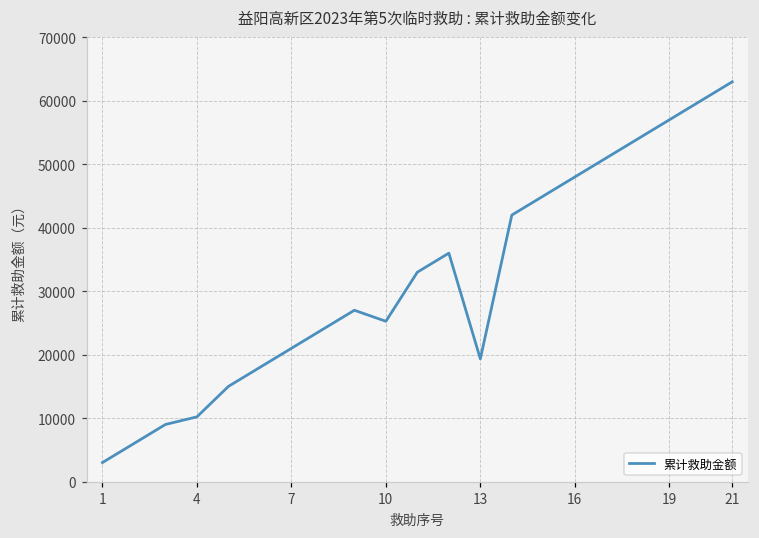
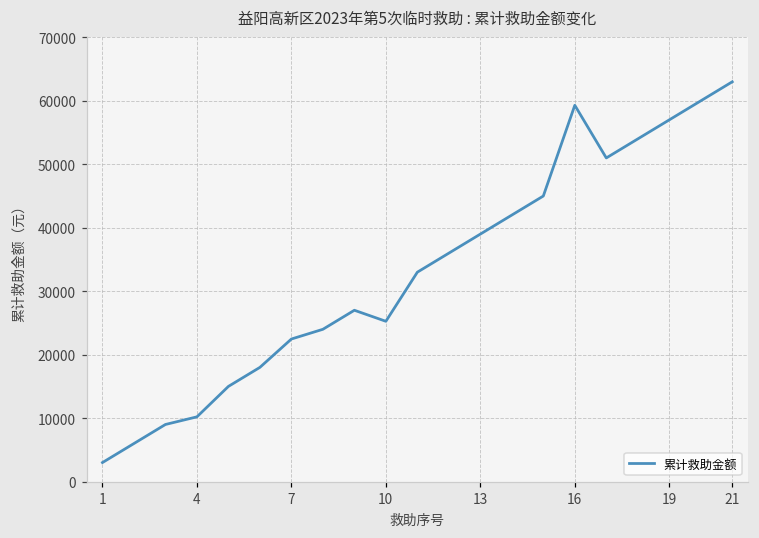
7: 21000 -> 22000
13: 19000 -> 39000
16: 48000 -> 59000
